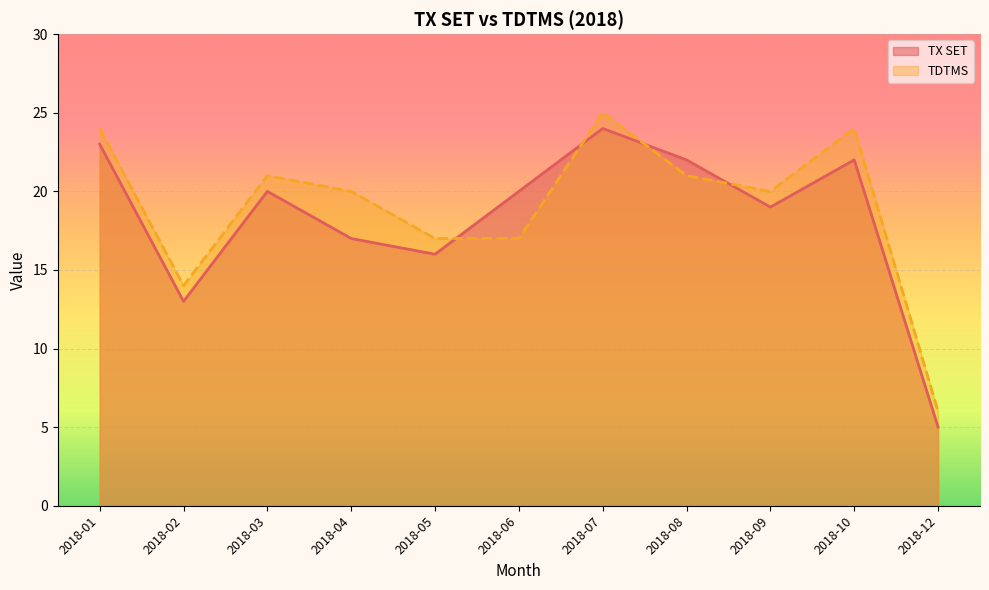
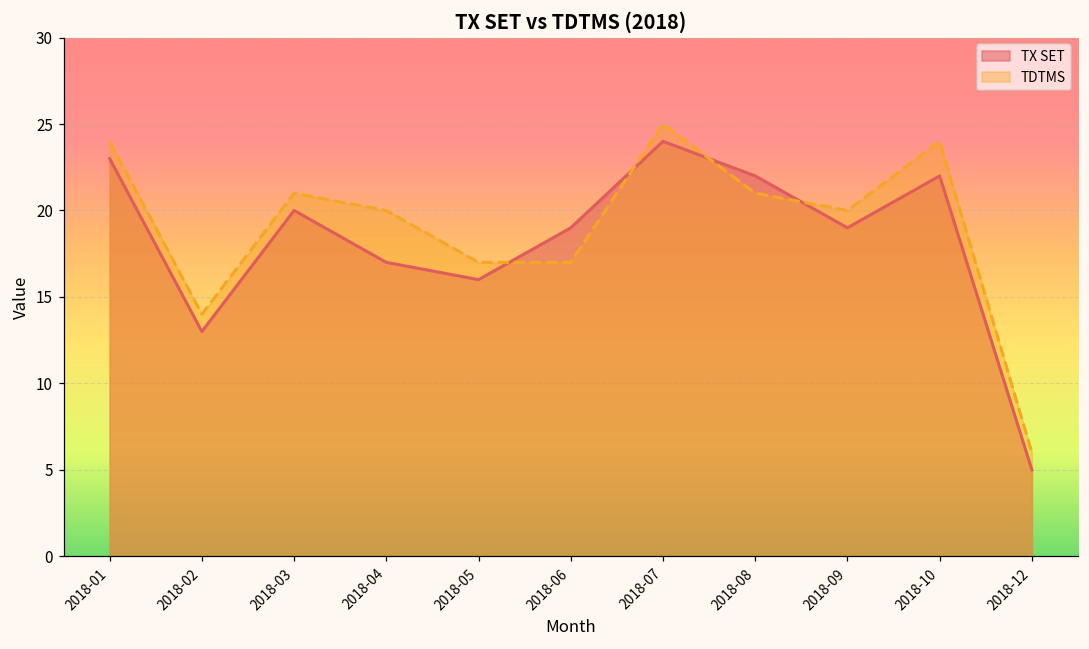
TX SET, 2018-06: 20 -> 19
